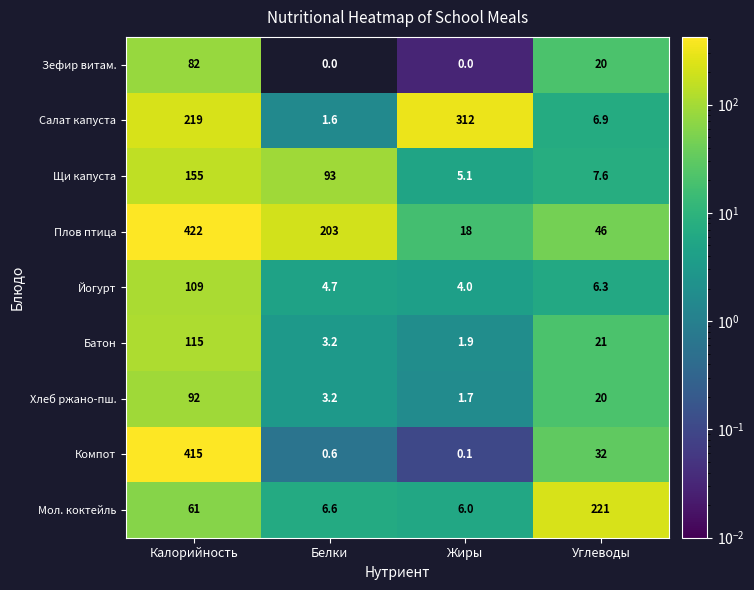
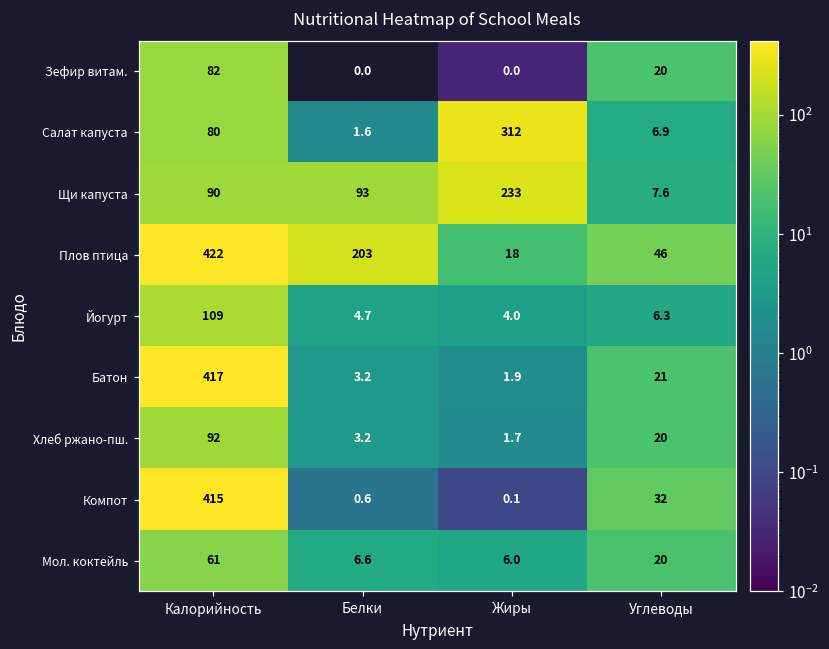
Салат капуста, Калорийность: 219 -> 80
Щи капуста, Калорийность: 155 -> 90
Щи капуста, Жиры: 5.1 -> 233
Батон, Калорийность: 115 -> 417
Мол. коктейль, Углеводы: 221 -> 20
